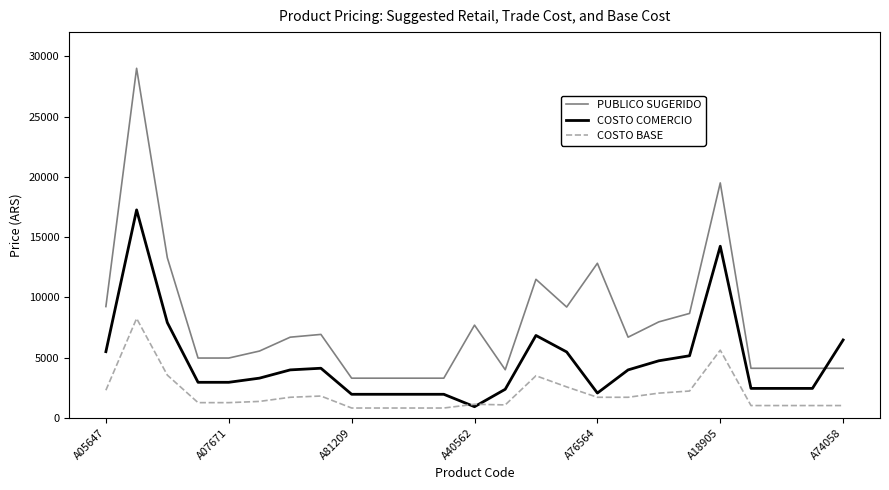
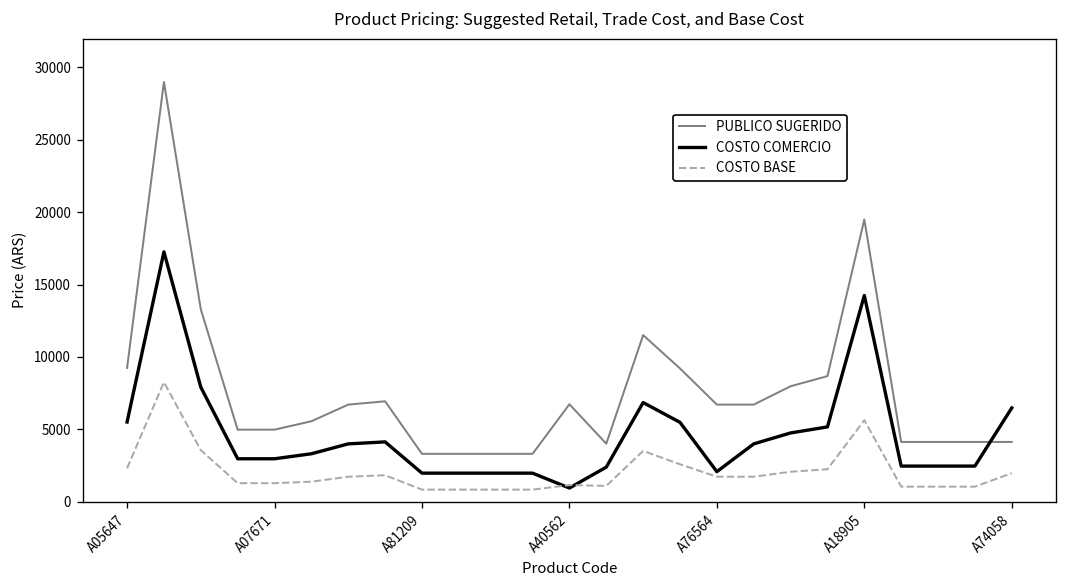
PUBLICO SUGERIDO, A40562: 7700 -> 6700
PUBLICO SUGERIDO, A76564: 12800 -> 6700
COSTO BASE, A74058: 1000 -> 2000
